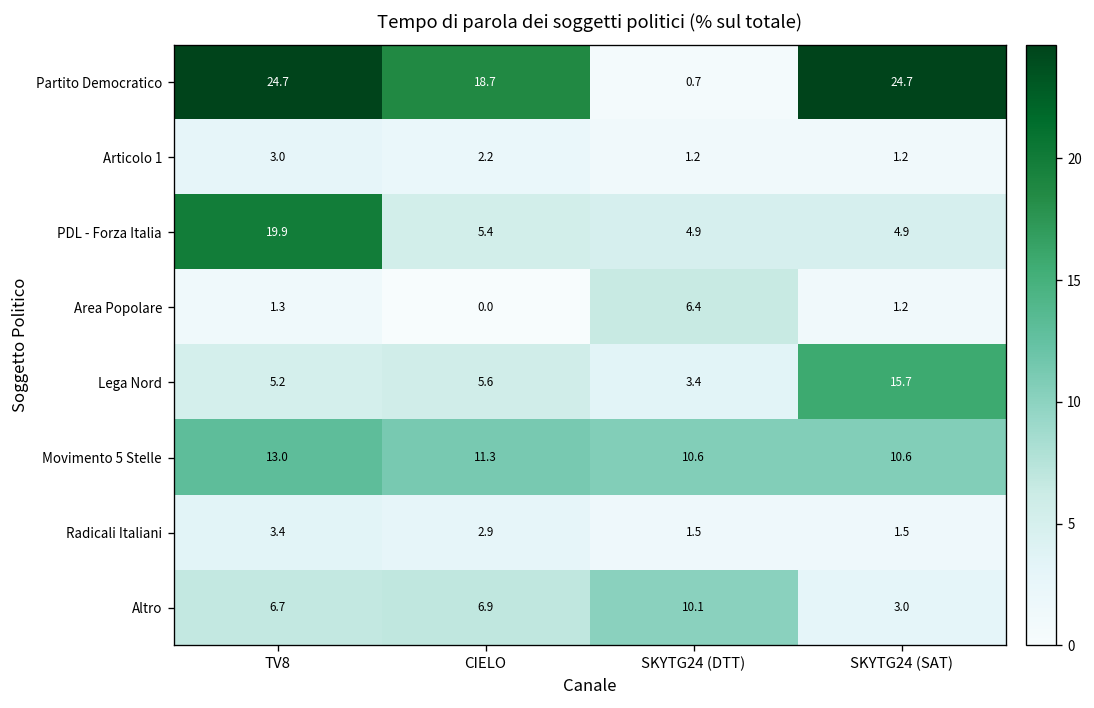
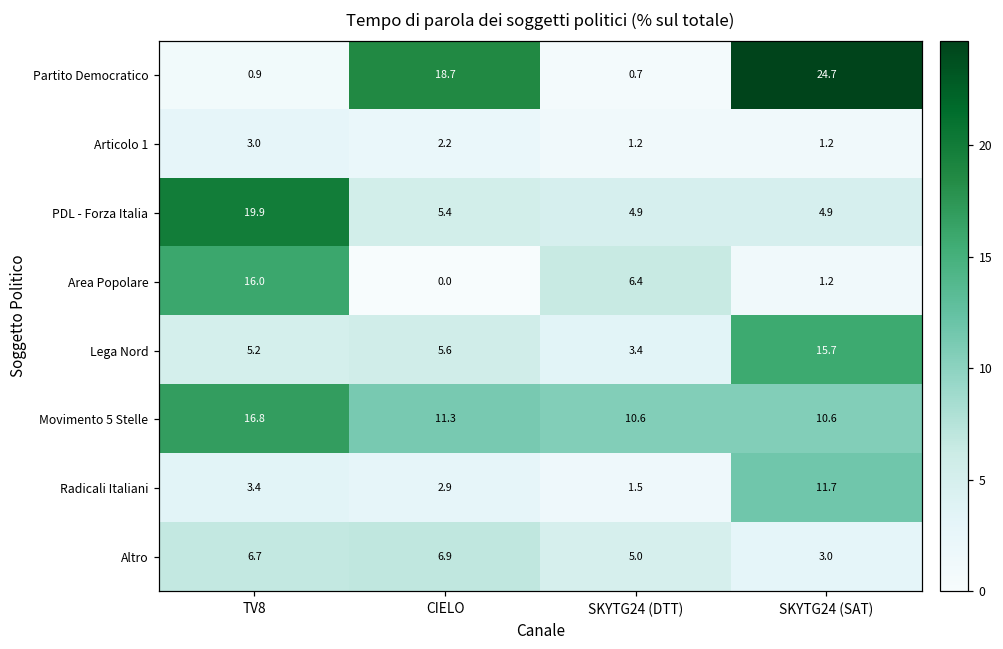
Partito Democratico, TV8: 24.7 -> 0.9
Area Popolare, TV8: 1.3 -> 16.0
Movimento 5 Stelle, TV8: 13.0 -> 16.8
Radicali Italiani, SKYTG24 (SAT): 1.5 -> 11.7
Altro, SKYTG24 (DTT): 10.1 -> 5.0
